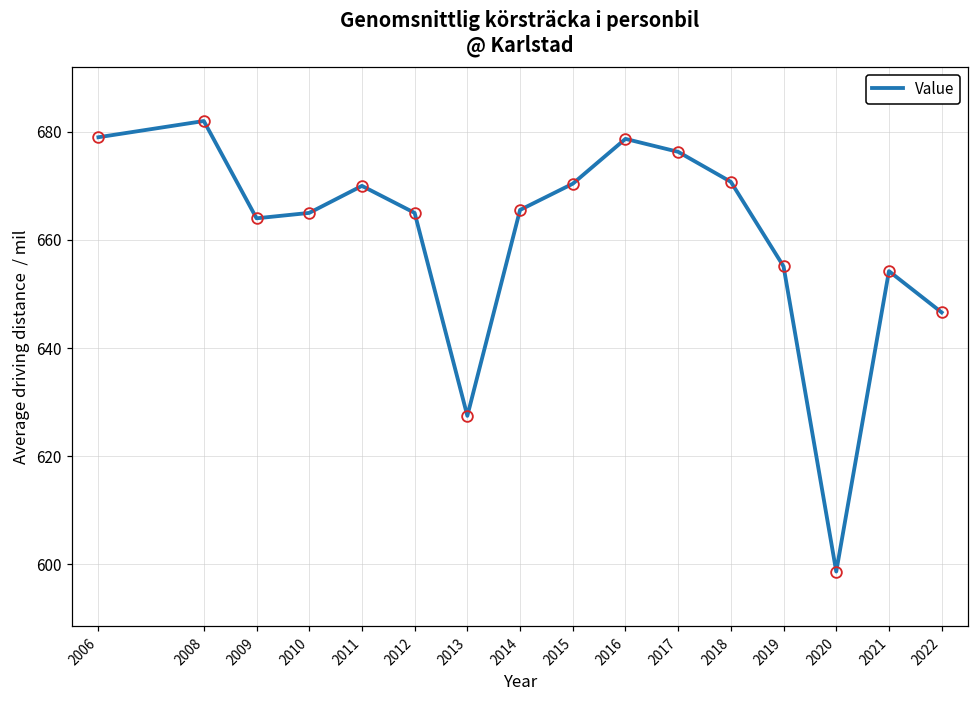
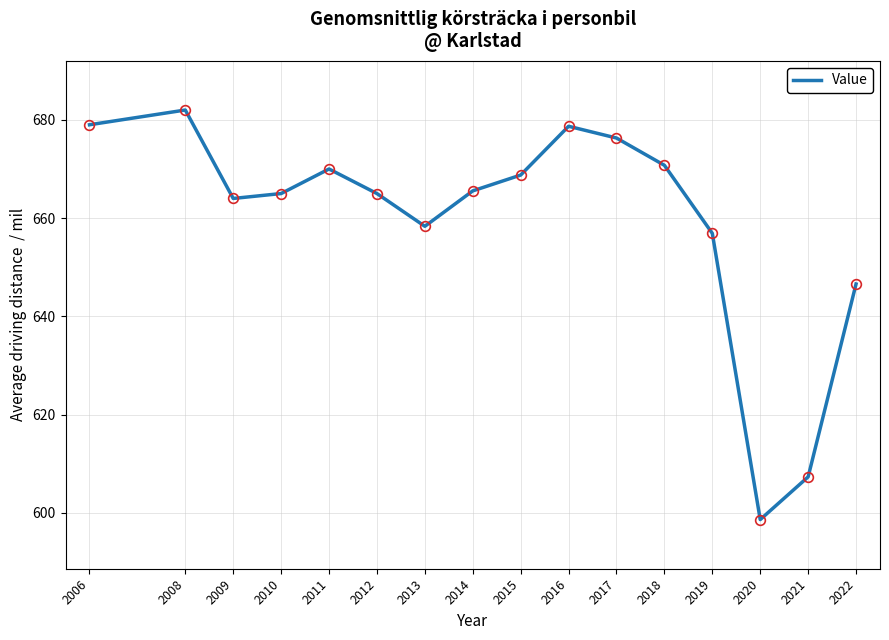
2013: 627 -> 658
2015: 670 -> 669
2019: 655 -> 657
2021: 654 -> 607
